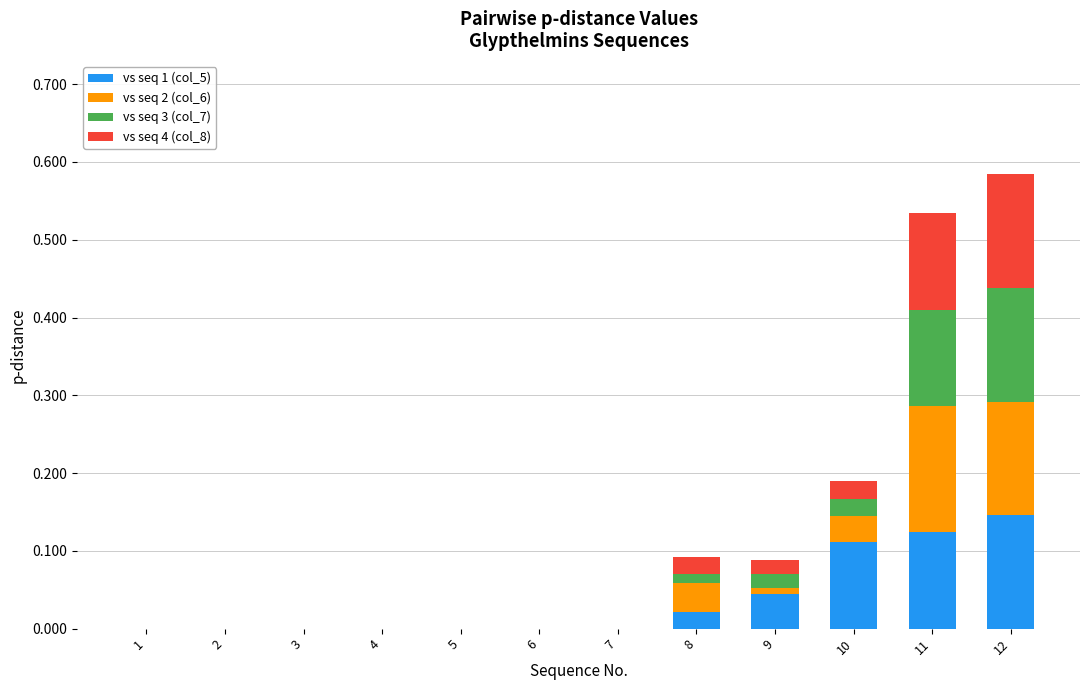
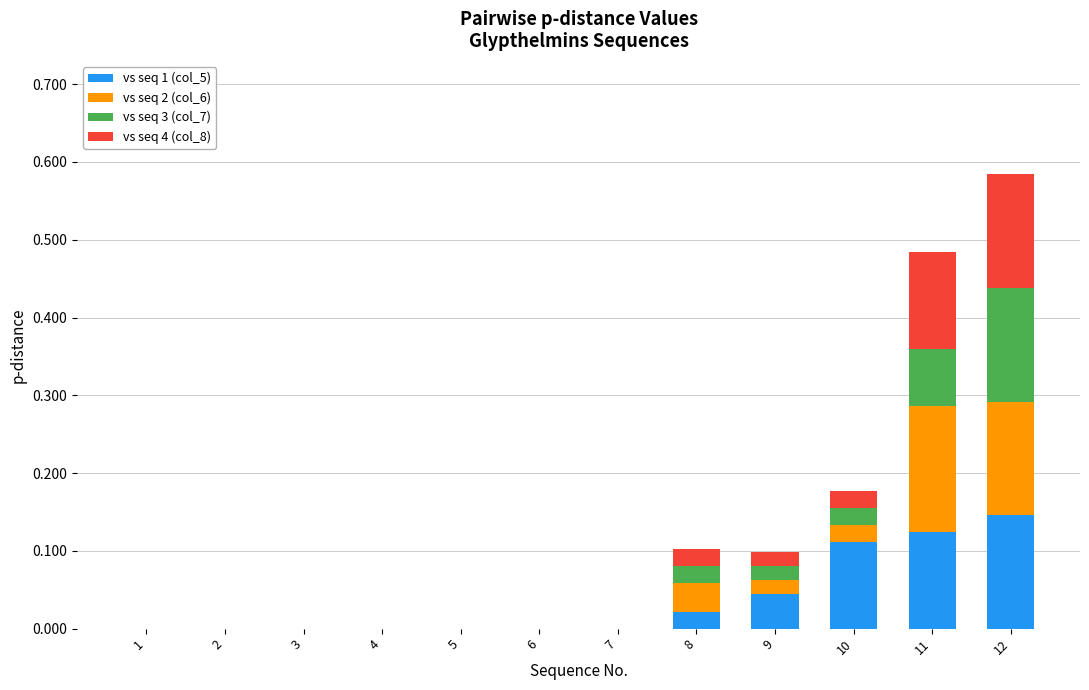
vs seq 3 (col_7), 8: 0.01 -> 0.02
vs seq 2 (col_6), 9: 0.01 -> 0.02
vs seq 2 (col_6), 10: 0.03 -> 0.02
vs seq 3 (col_7), 11: 0.12 -> 0.07
